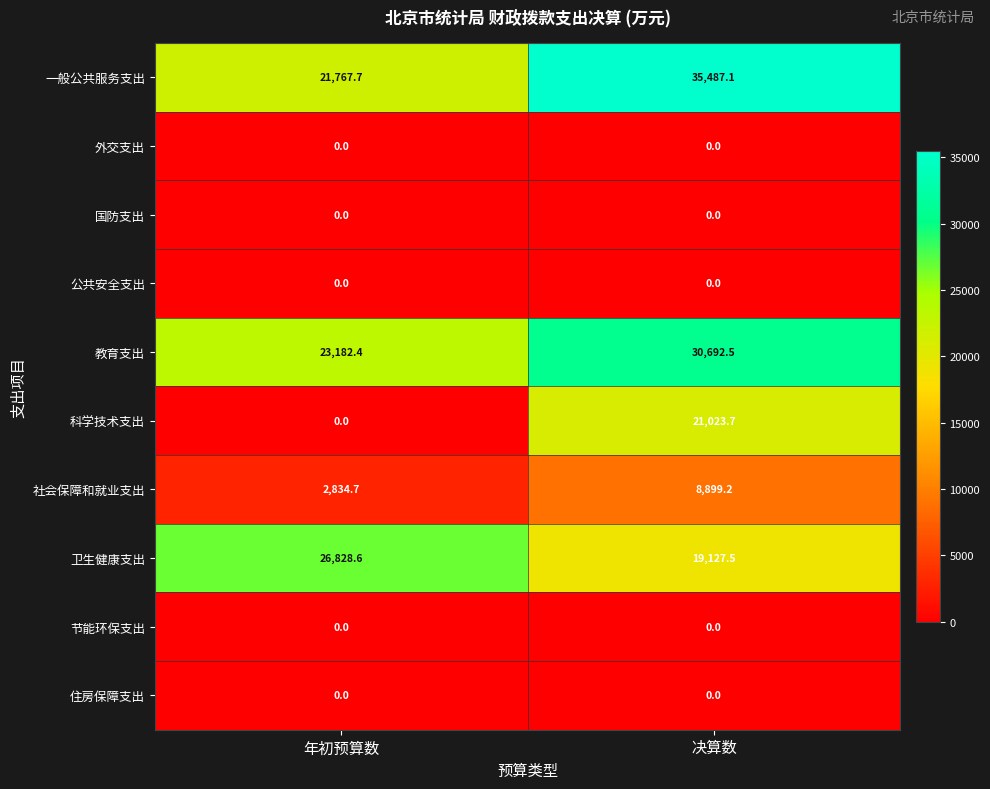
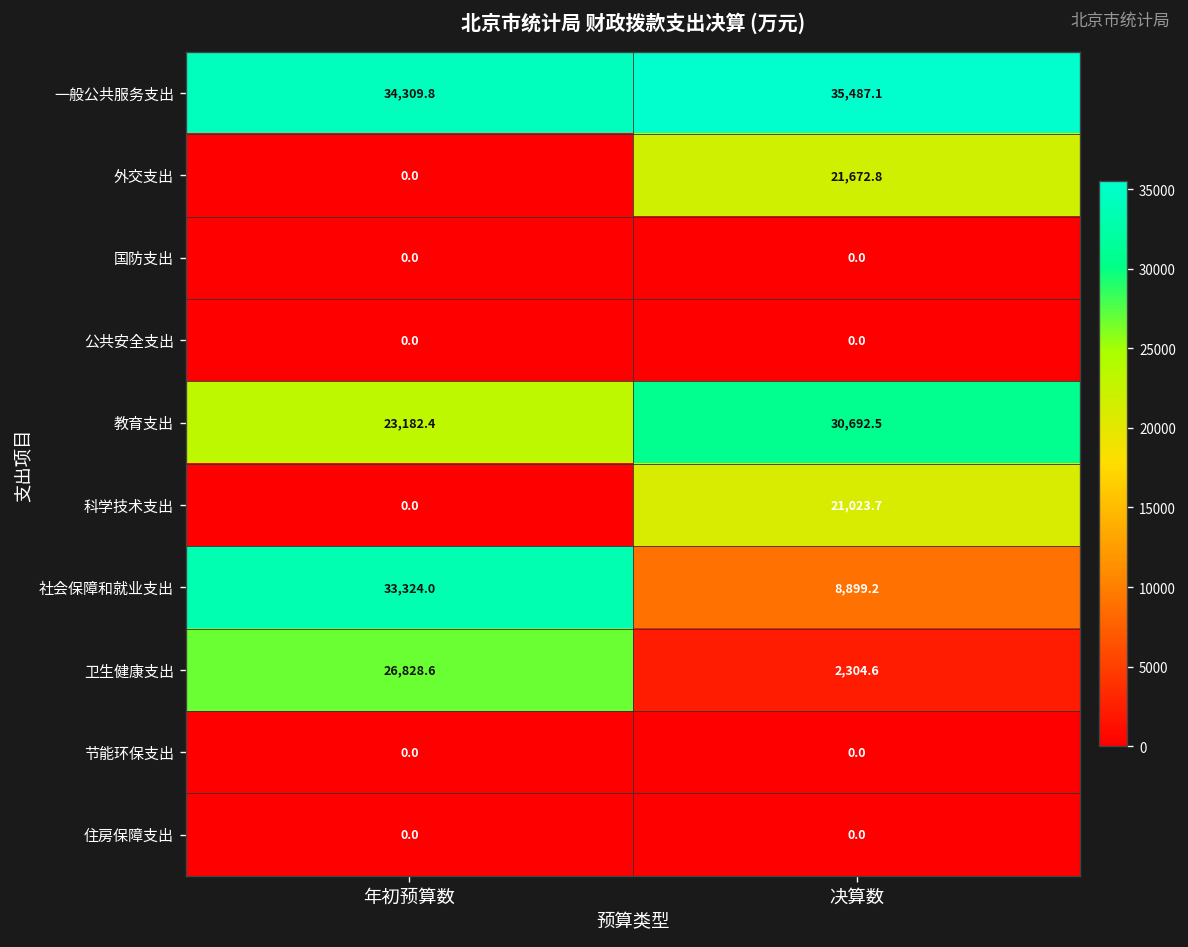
一般公共服务支出, 年初预算数: 21,767.7 -> 34,309.8
外交支出, 决算数: 0.0 -> 21,672.8
社会保障和就业支出, 年初预算数: 2,834.7 -> 33,324.0
卫生健康支出, 决算数: 19,127.5 -> 2,304.6
